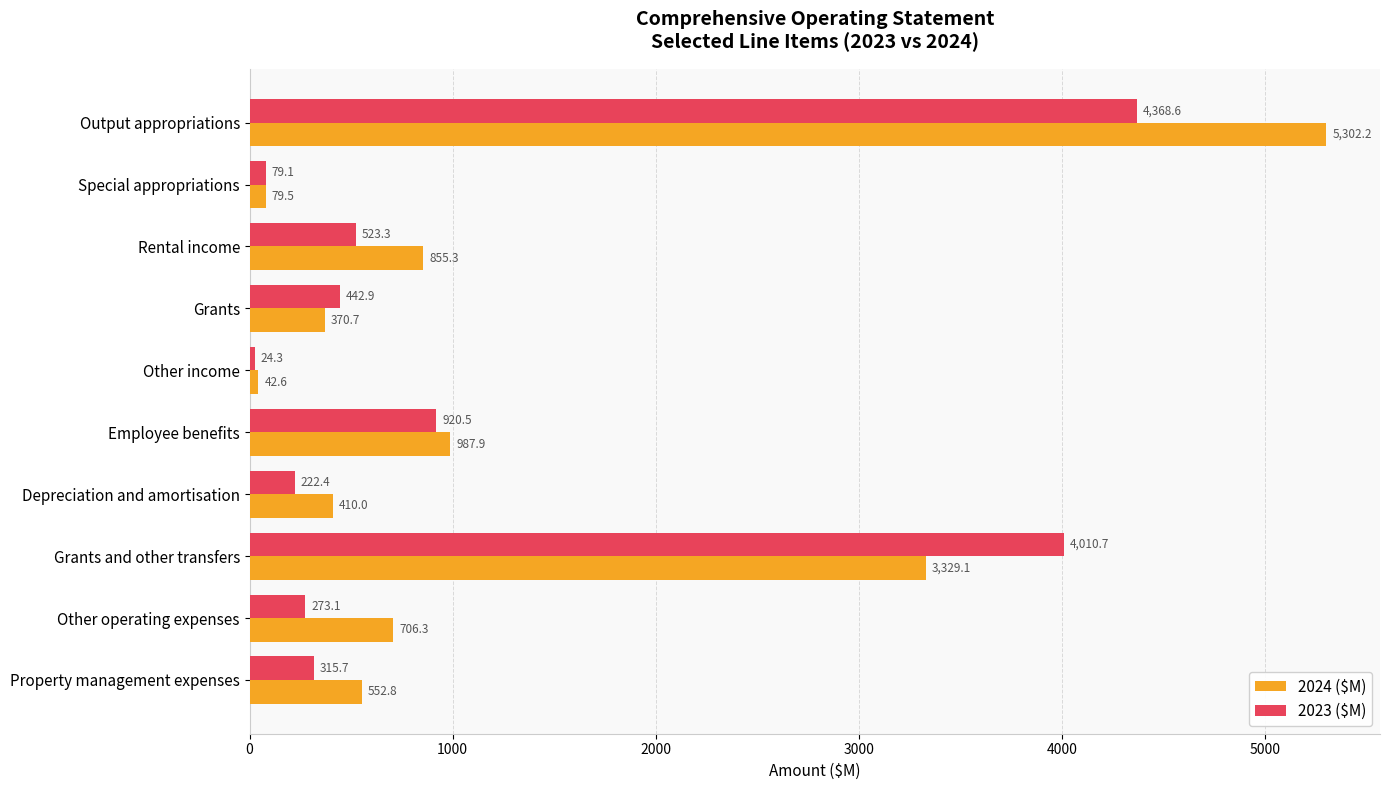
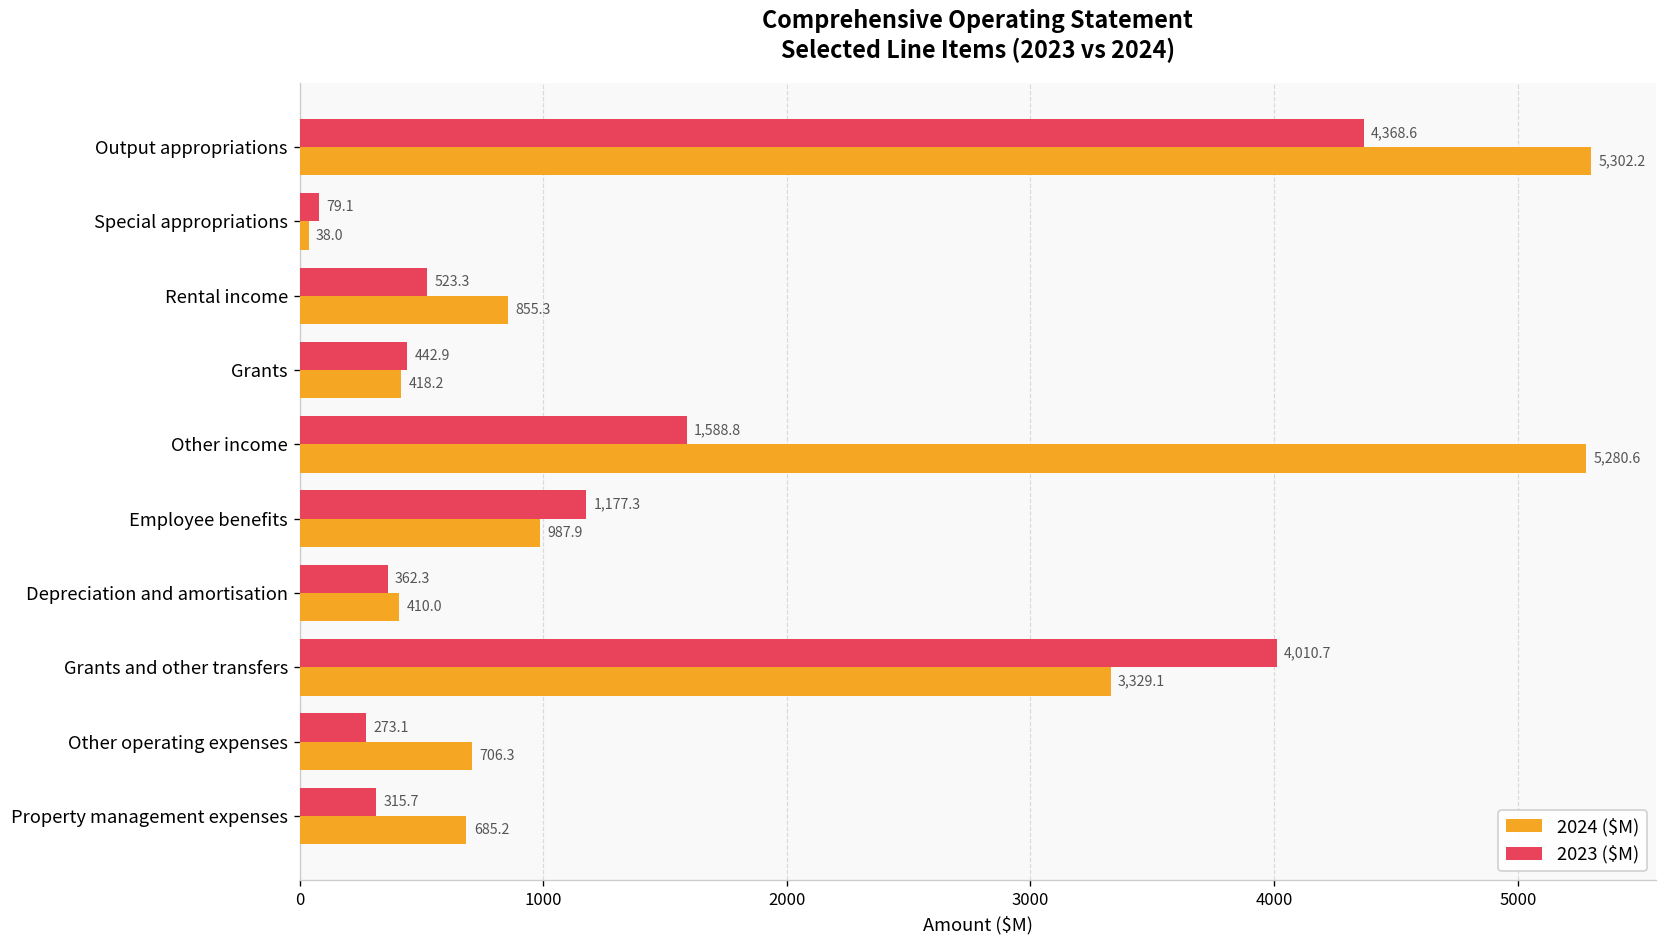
2024 ($M), Special appropriations: 79.5 -> 38.0
2024 ($M), Grants: 370.7 -> 418.2
2023 ($M), Other income: 24.3 -> 1,588.8
2024 ($M), Other income: 42.6 -> 5,280.6
2023 ($M), Employee benefits: 920.5 -> 1,177.3
2023 ($M), Depreciation and amortisation: 222.4 -> 362.3
2024 ($M), Property management expenses: 552.8 -> 685.2
